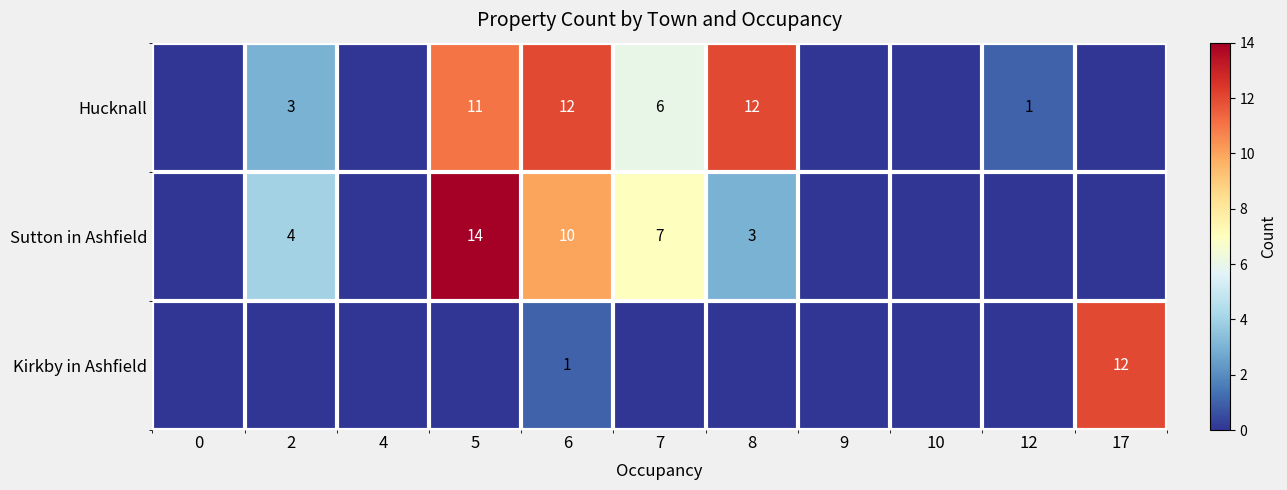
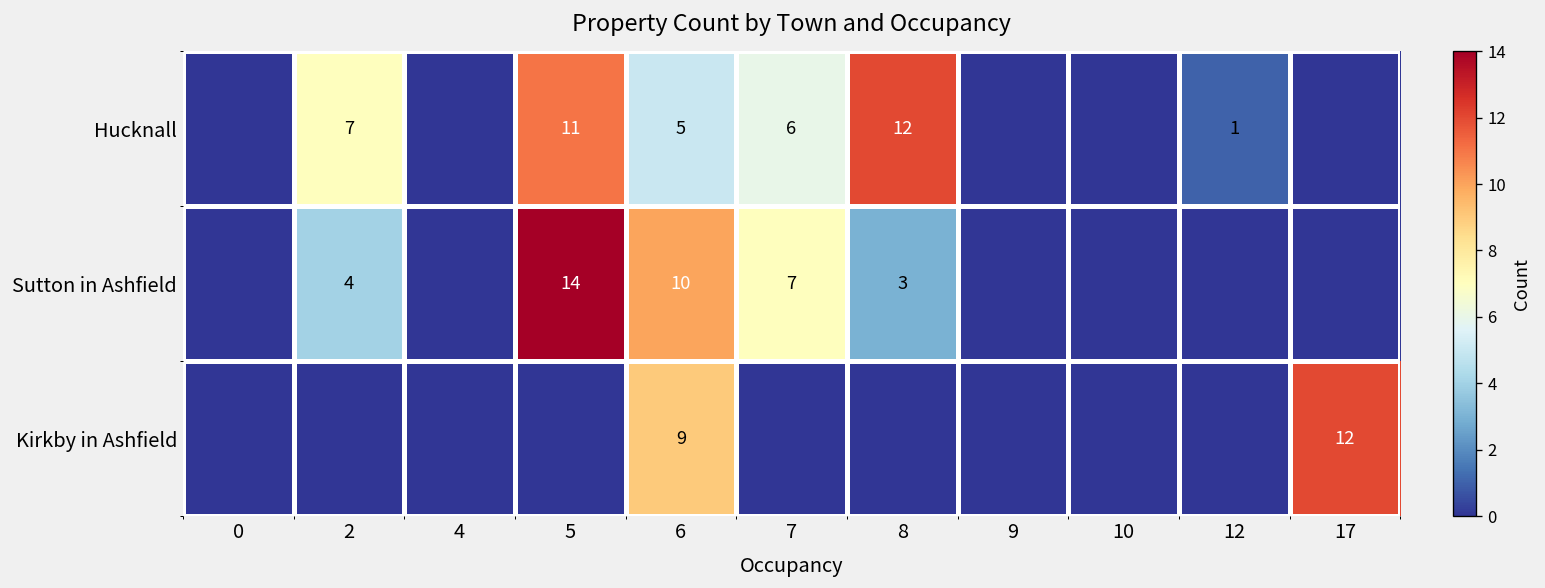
Hucknall, 2: 3 -> 7
Hucknall, 6: 12 -> 5
Kirkby in Ashfield, 6: 1 -> 9
